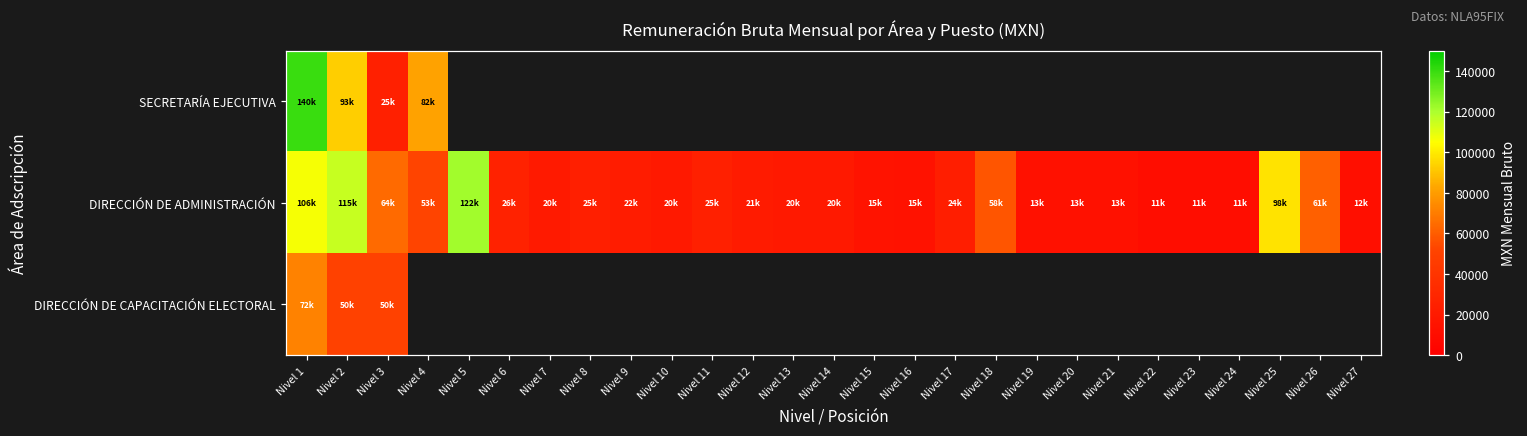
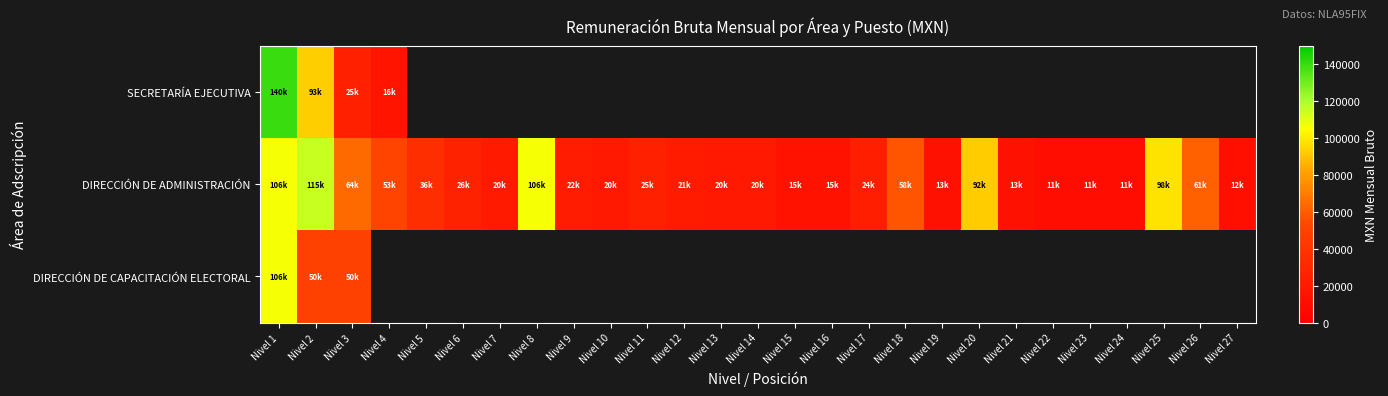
SECRETARÍA EJECUTIVA, Nivel 4: 82k -> 16k
DIRECCIÓN DE ADMINISTRACIÓN, Nivel 5: 122k -> 36k
DIRECCIÓN DE ADMINISTRACIÓN, Nivel 8: 25k -> 106k
DIRECCIÓN DE ADMINISTRACIÓN, Nivel 20: 13k -> 92k
DIRECCIÓN DE CAPACITACIÓN ELECTORAL, Nivel 1: 72k -> 106k
